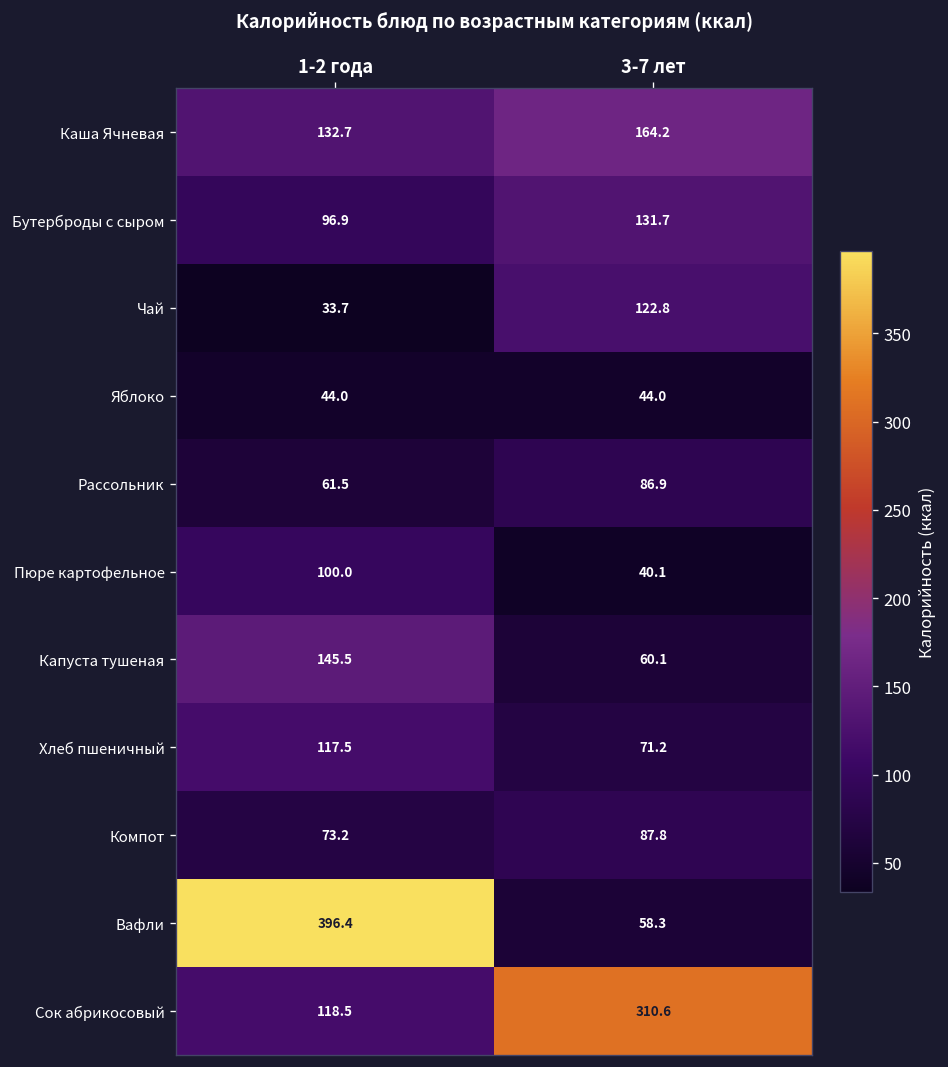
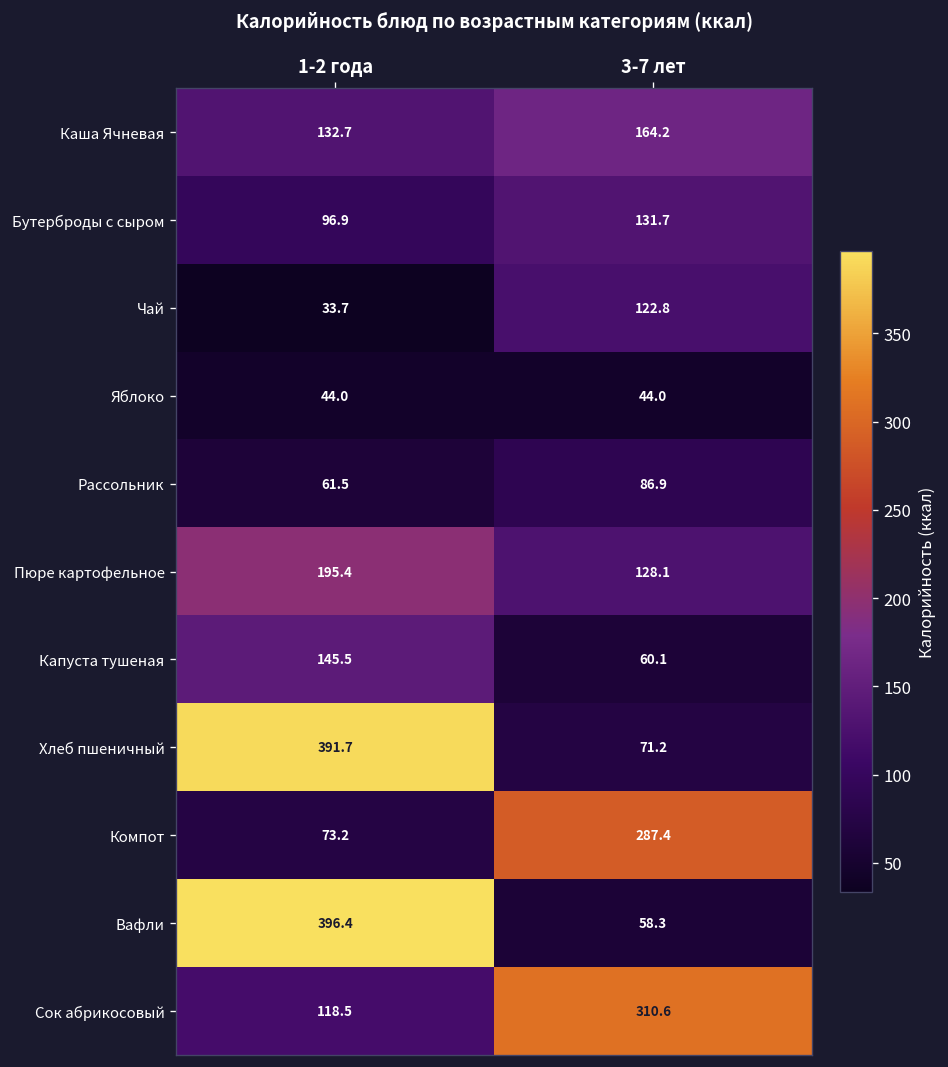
Пюре картофельное, 1-2 года: 100.0 -> 195.4
Пюре картофельное, 3-7 лет: 40.1 -> 128.1
Хлеб пшеничный, 1-2 года: 117.5 -> 391.7
Компот, 3-7 лет: 87.8 -> 287.4
